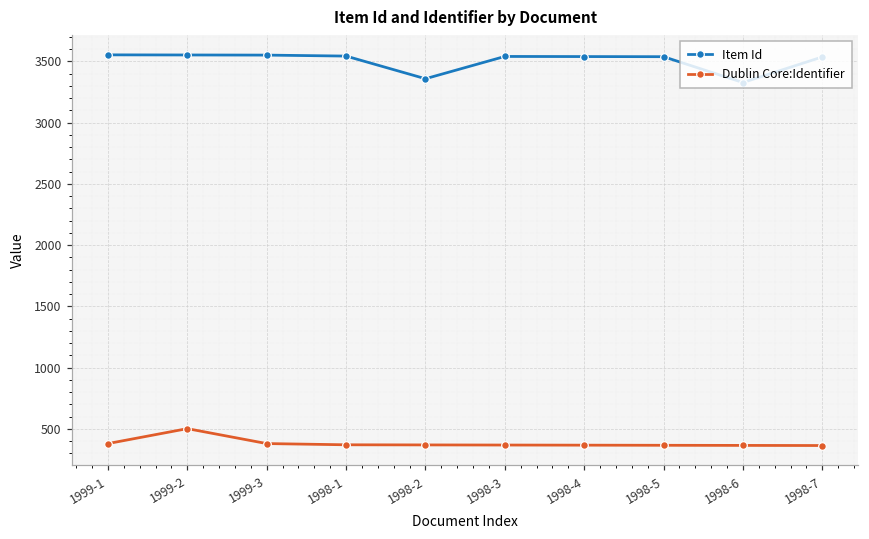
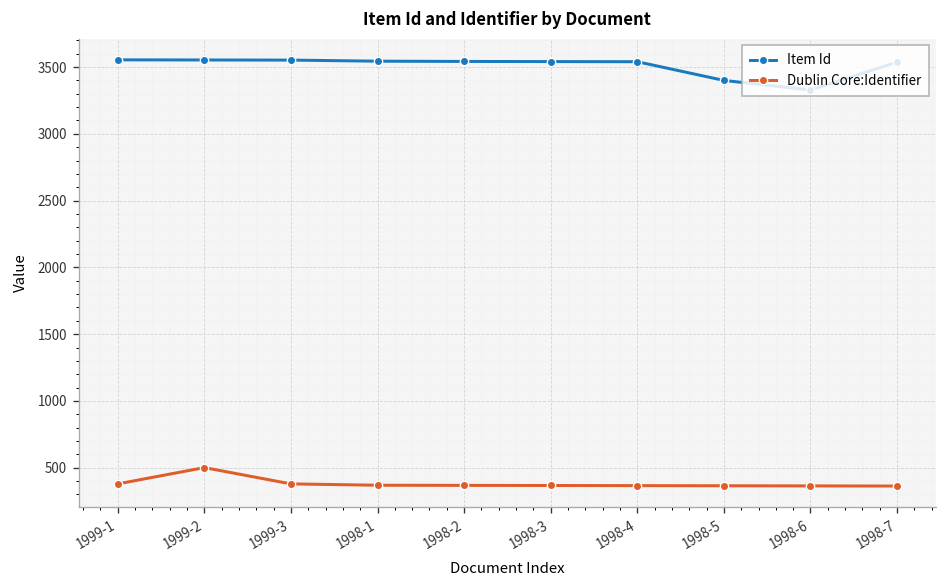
Item Id, 1998-2: 3360 -> 3540
Item Id, 1998-5: 3540 -> 3400
